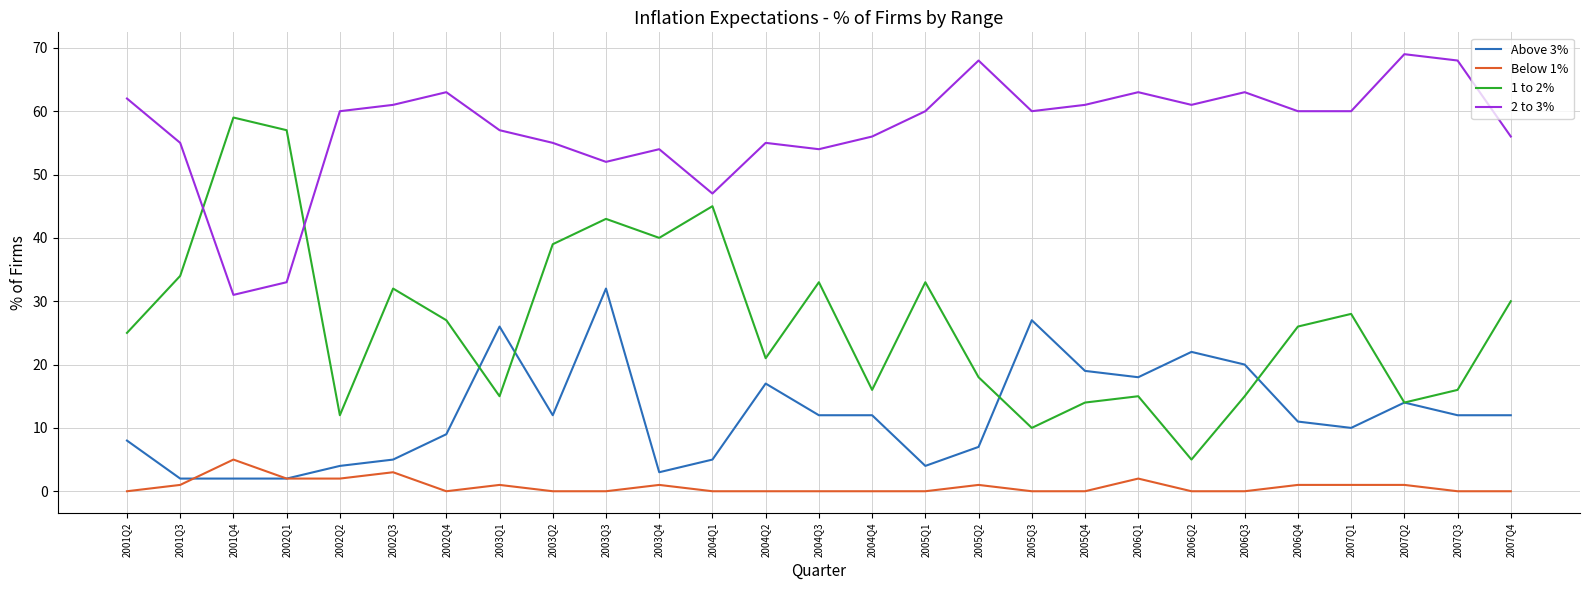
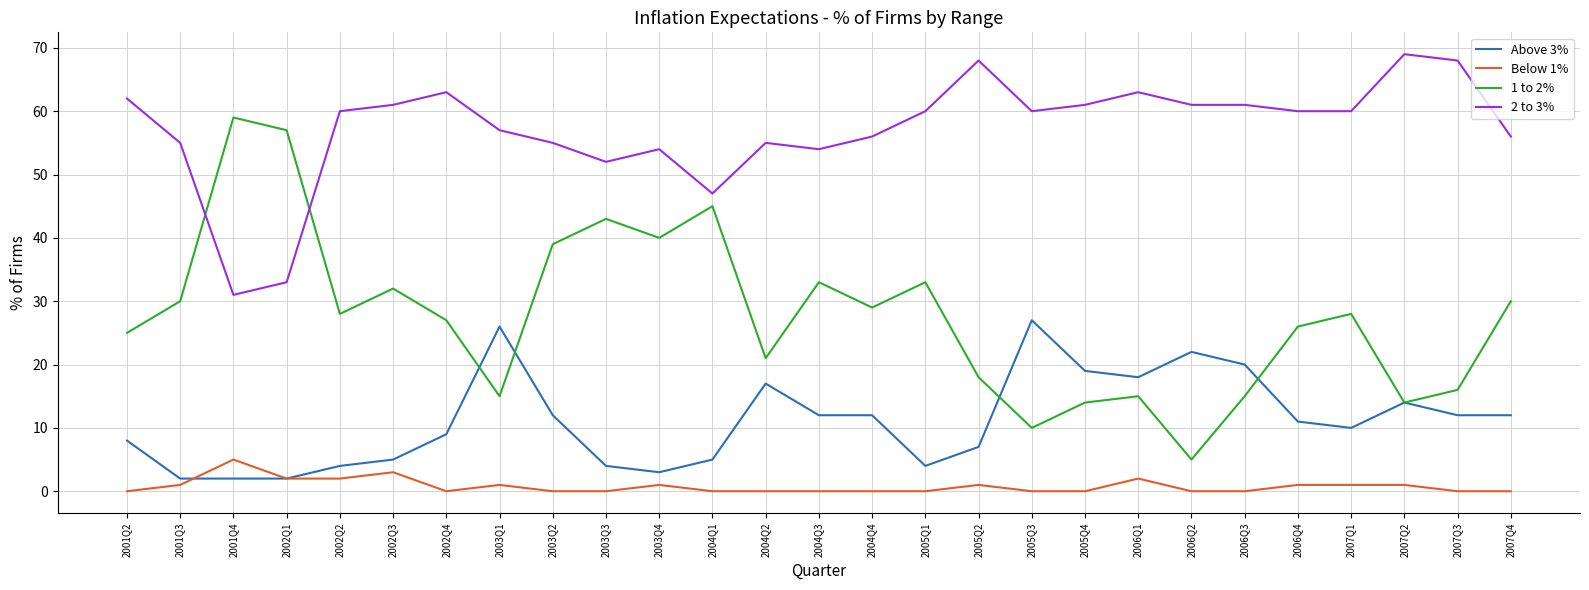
1 to 2%, 2001Q3: 34 -> 30
1 to 2%, 2002Q2: 12 -> 28
Above 3%, 2003Q3: 32 -> 4
1 to 2%, 2004Q4: 16 -> 29
2 to 3%, 2006Q3: 63 -> 61
